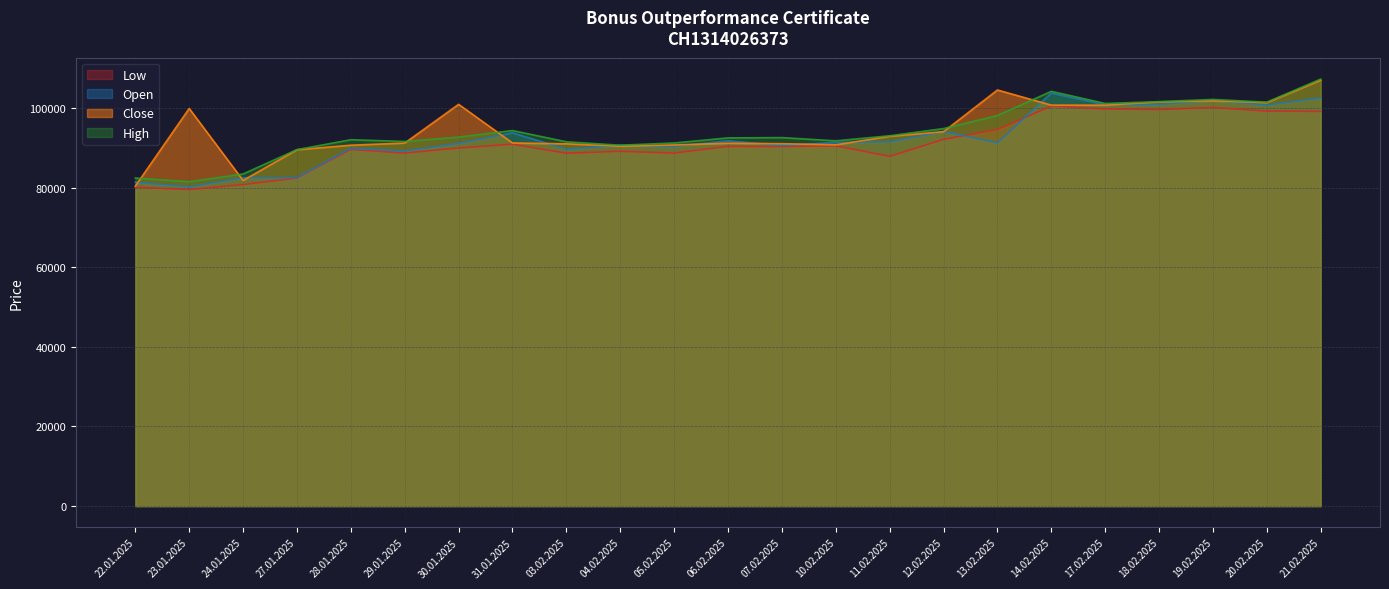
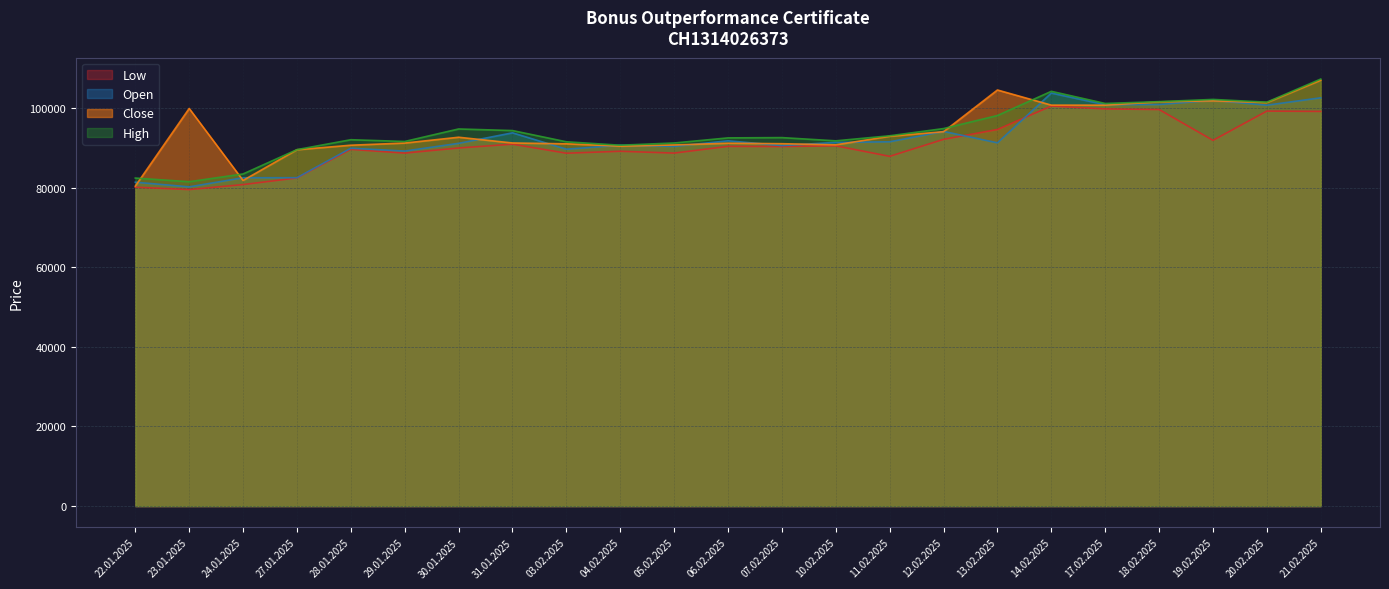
Close, 30.01.2025: 101000 -> 93000
High, 30.01.2025: 93000 -> 95000
Low, 19.02.2025: 100000 -> 92000
